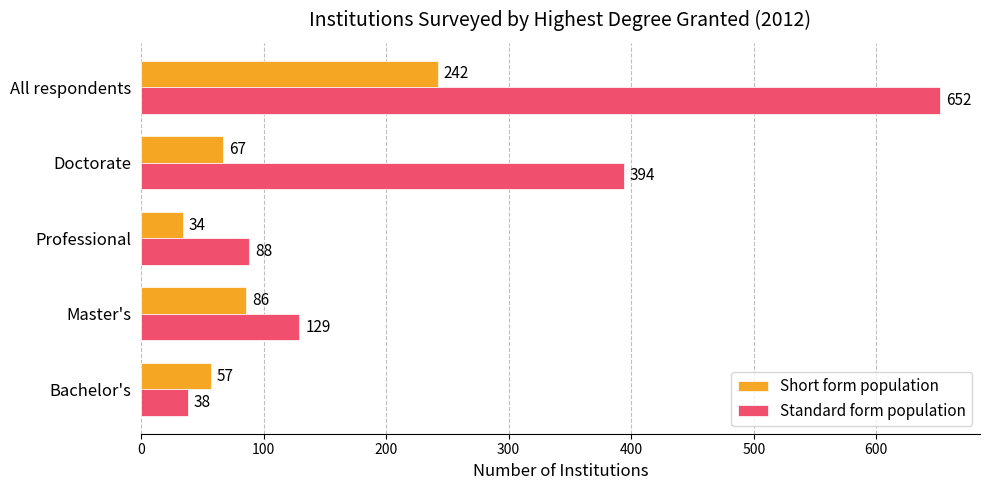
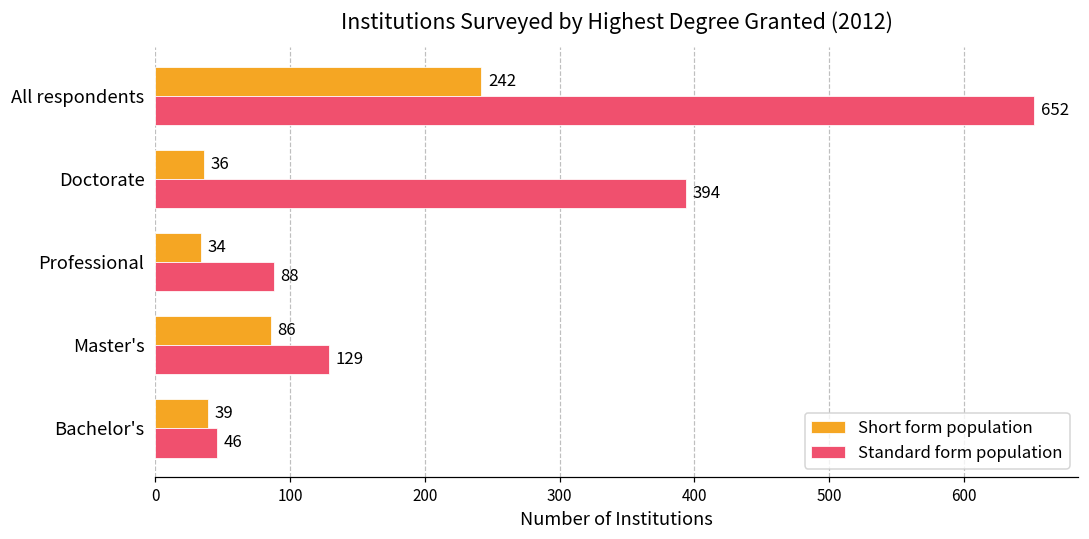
Short form population, Doctorate: 67 -> 36
Short form population, Bachelor's: 57 -> 39
Standard form population, Bachelor's: 38 -> 46
